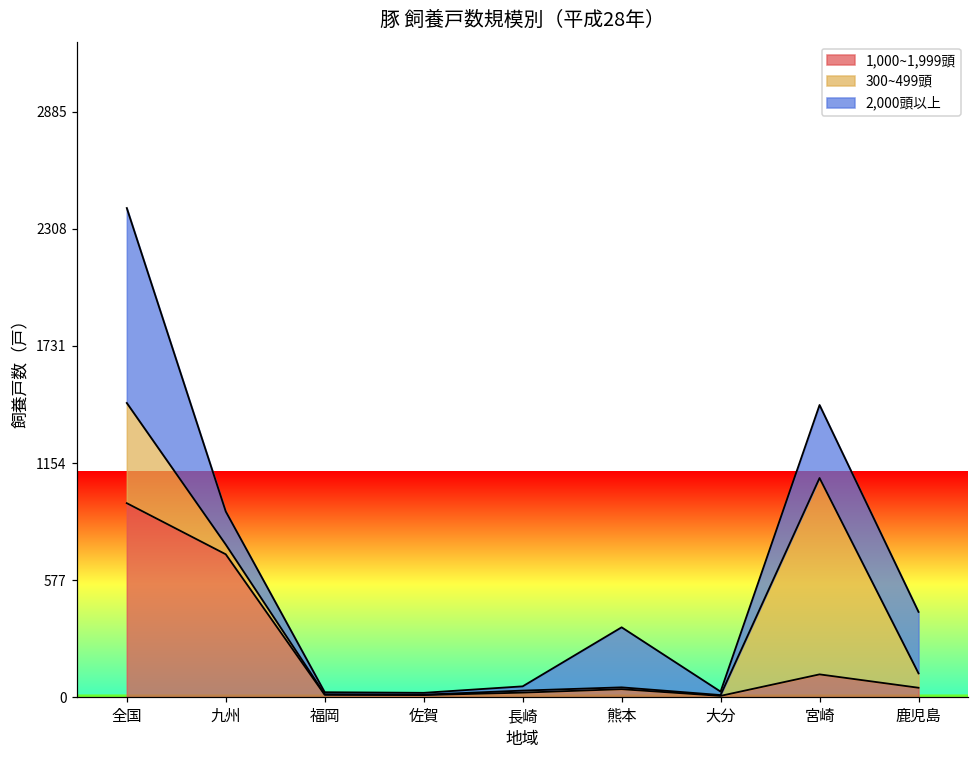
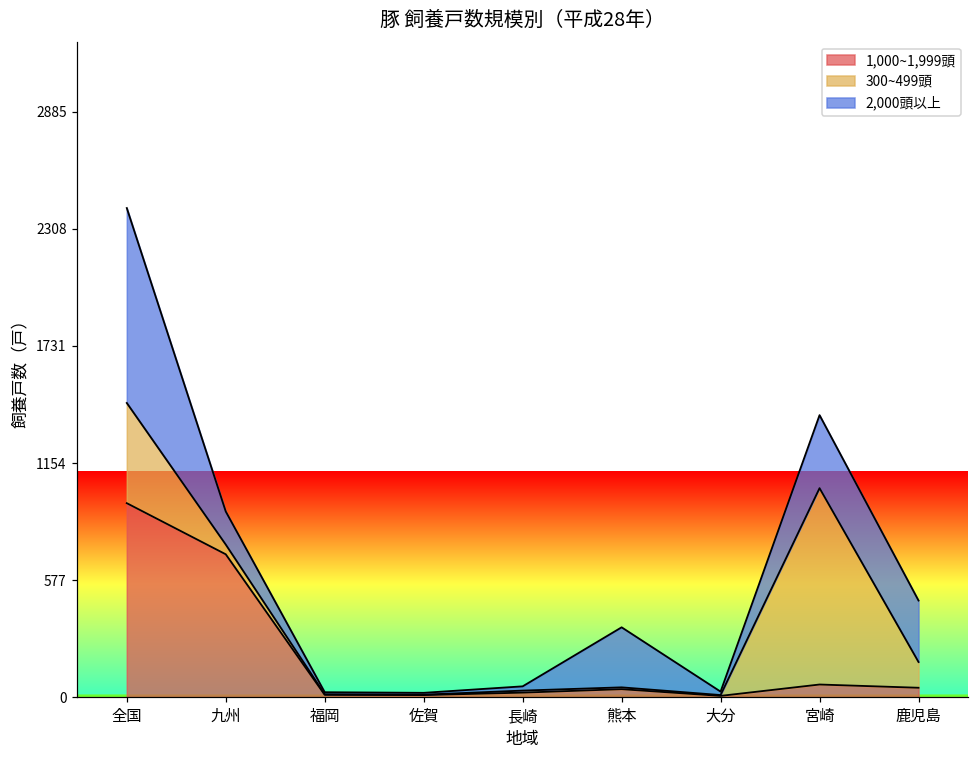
1,000~1,999頭, 宮崎: 110 -> 60
300~499頭, 鹿児島: 70 -> 130
